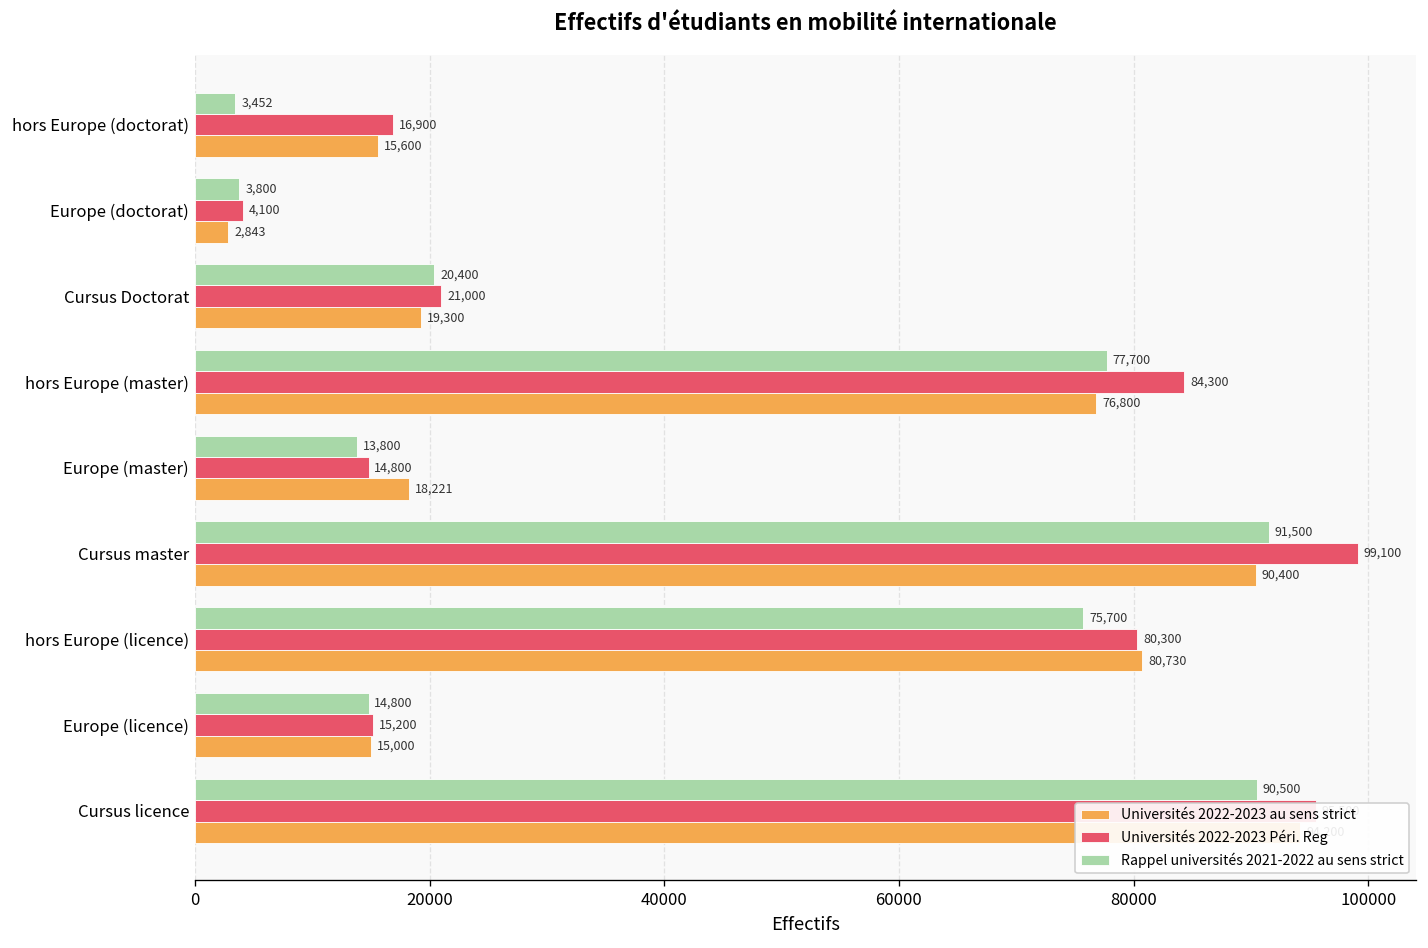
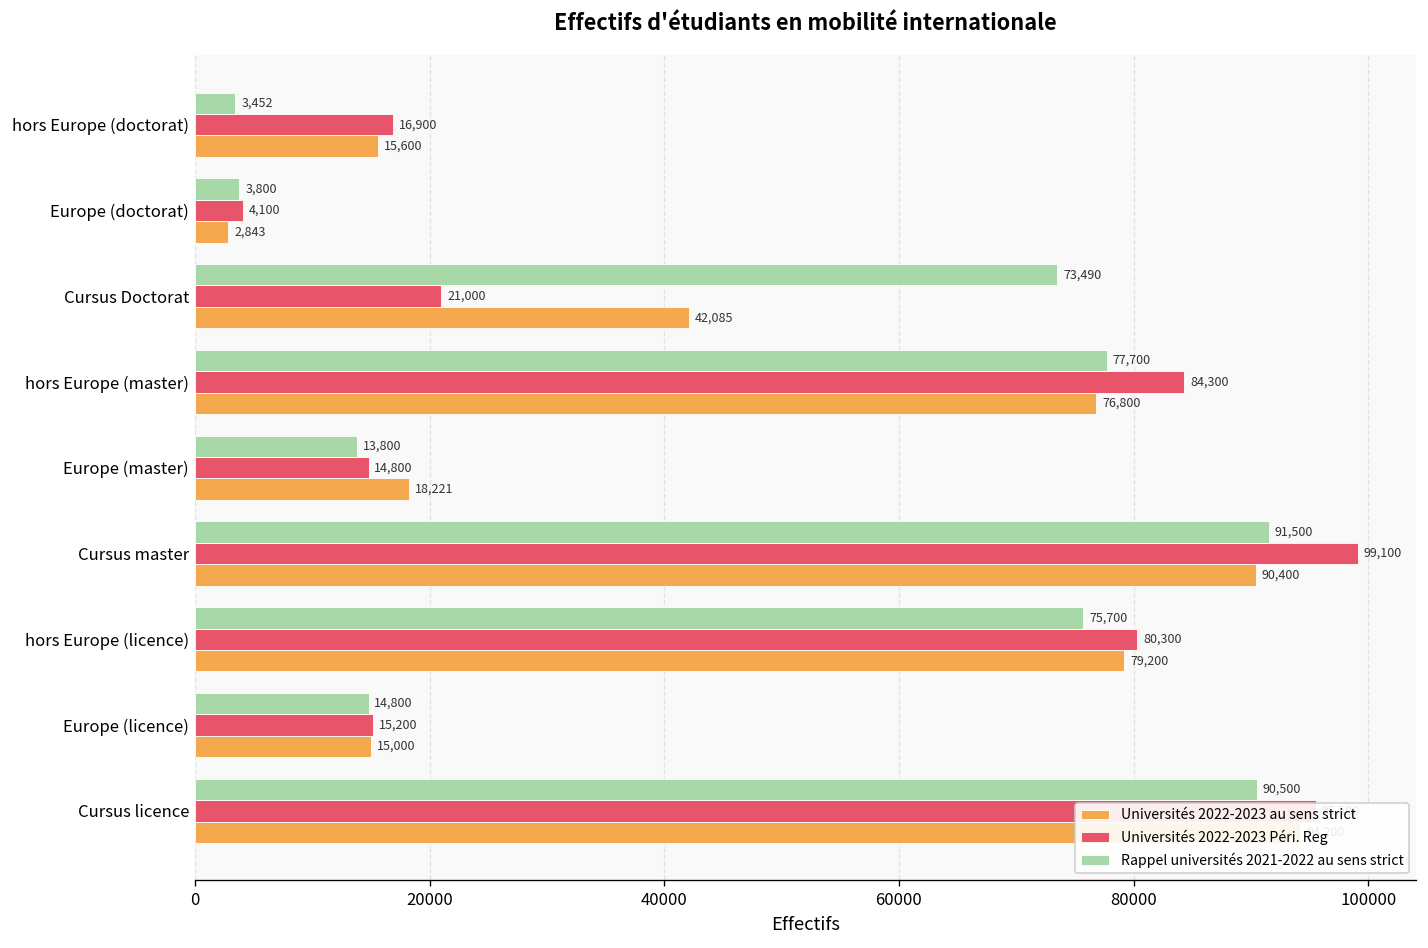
Rappel universités 2021-2022 au sens strict, Cursus Doctorat: 20,400 -> 73,490
Universités 2022-2023 au sens strict, Cursus Doctorat: 19,300 -> 42,085
Universités 2022-2023 au sens strict, hors Europe (licence): 80,730 -> 79,200
